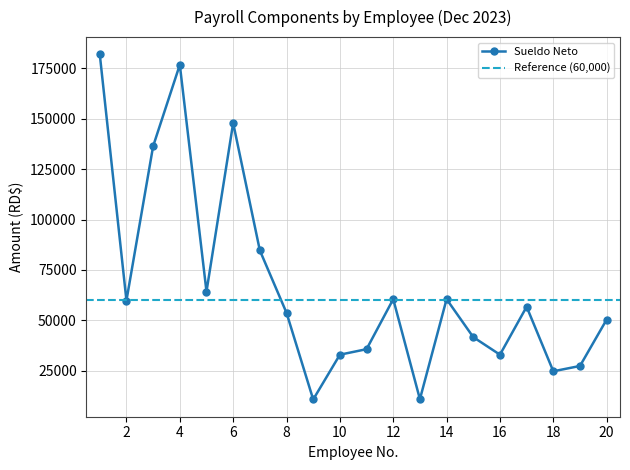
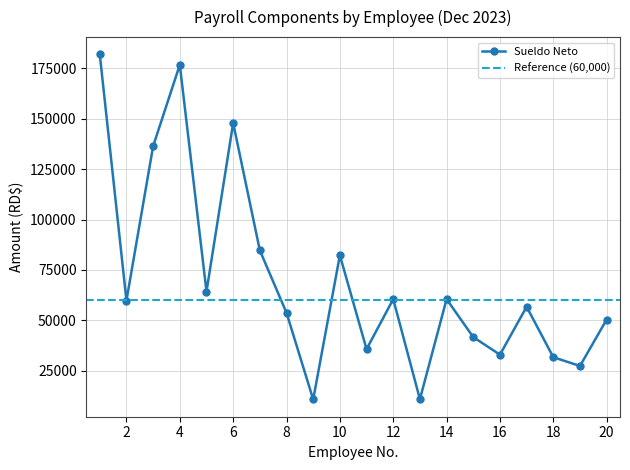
10: 33000 -> 82000
18: 25000 -> 32000
